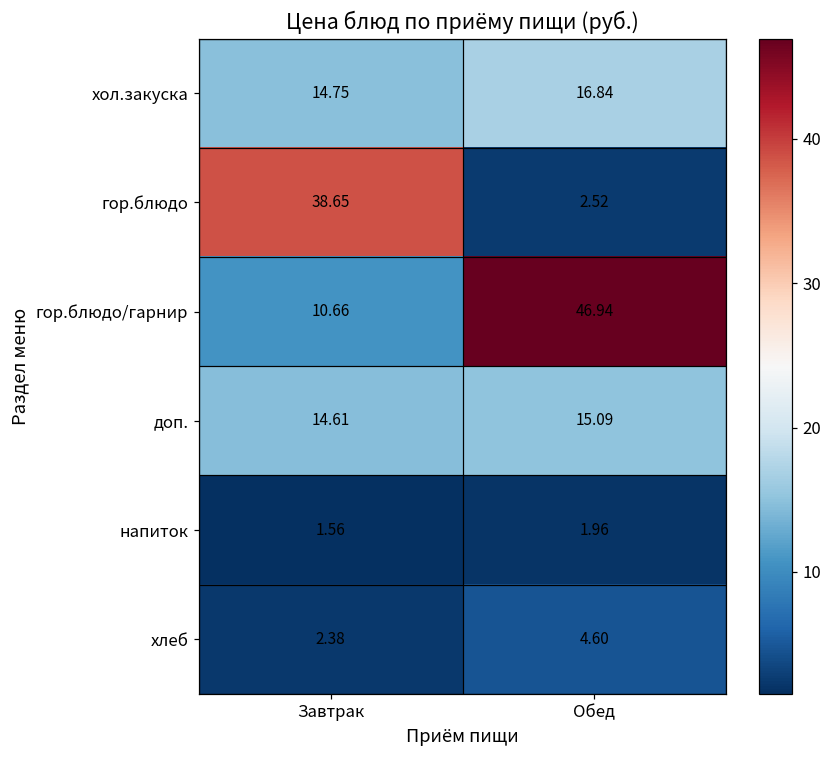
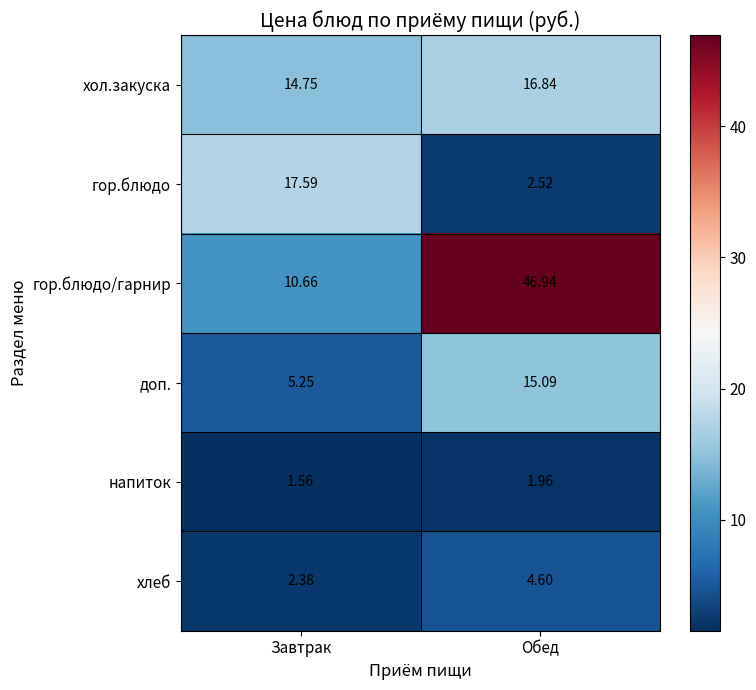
гор.блюдо, Завтрак: 38.65 -> 17.59
доп., Завтрак: 14.61 -> 5.25
